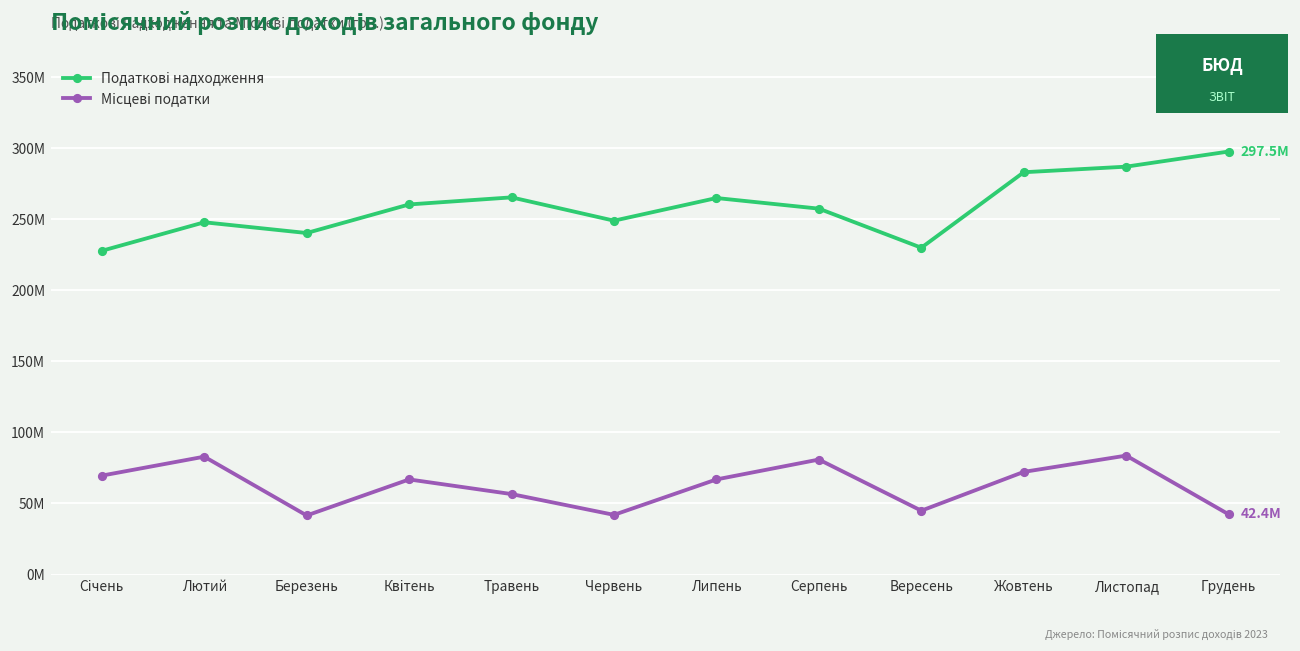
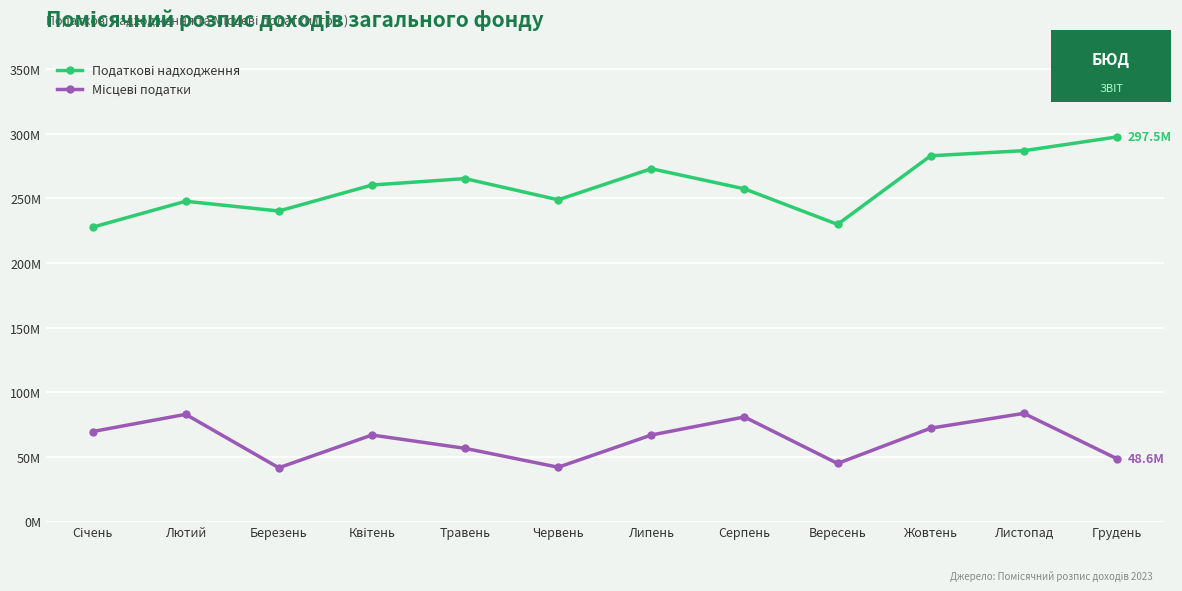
Податкові надходження, Липень: 265000000 -> 273000000
Місцеві податки, Грудень: 42.4M -> 48.6M
